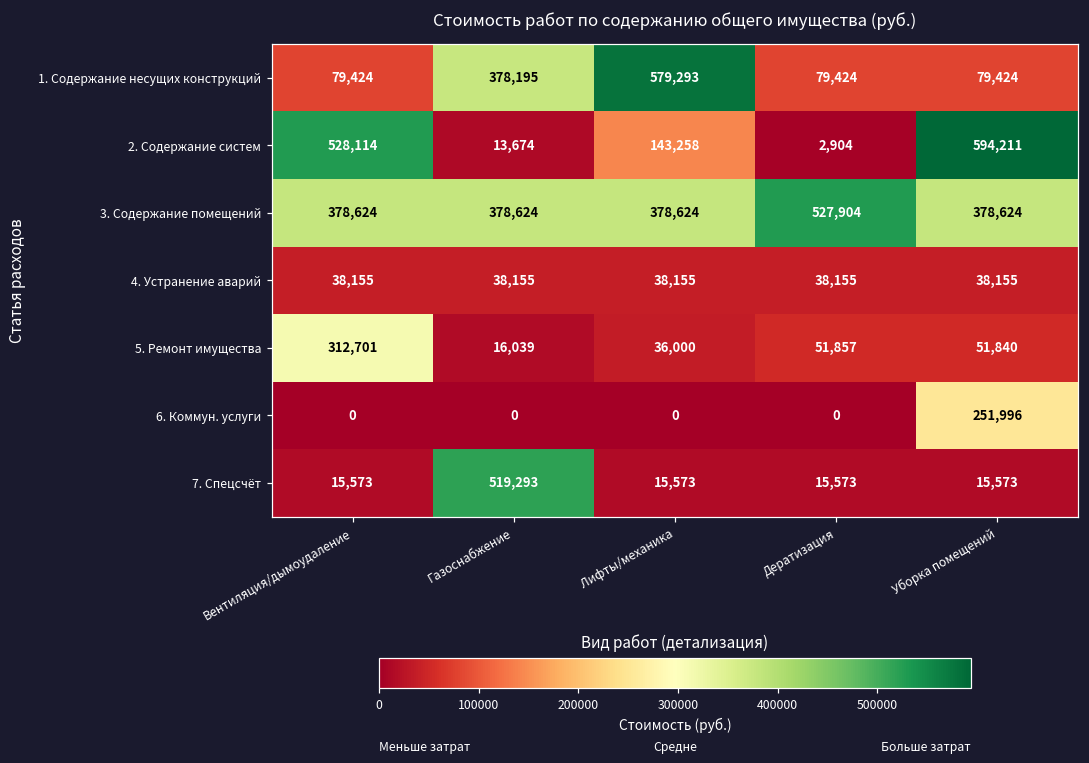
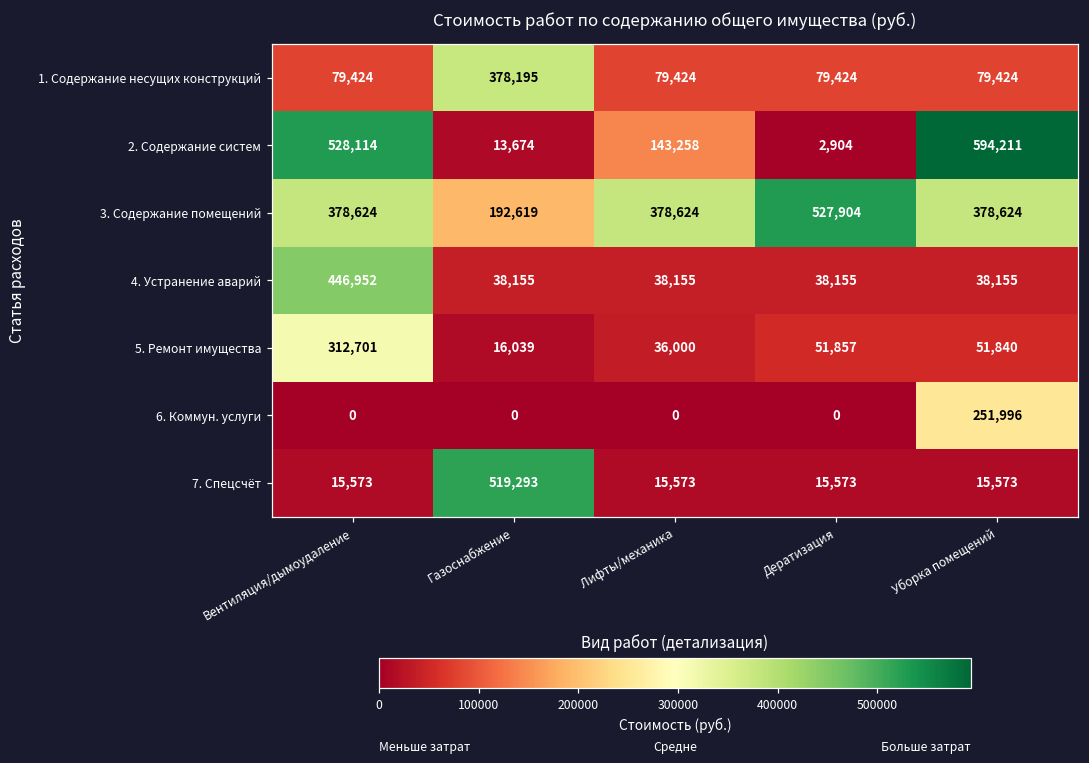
1. Содержание несущих конструкций, Лифты/механика: 579,293 -> 79,424
3. Содержание помещений, Газоснабжение: 378,624 -> 192,619
4. Устранение аварий, Вентиляция/дымоудаление: 38,155 -> 446,952
